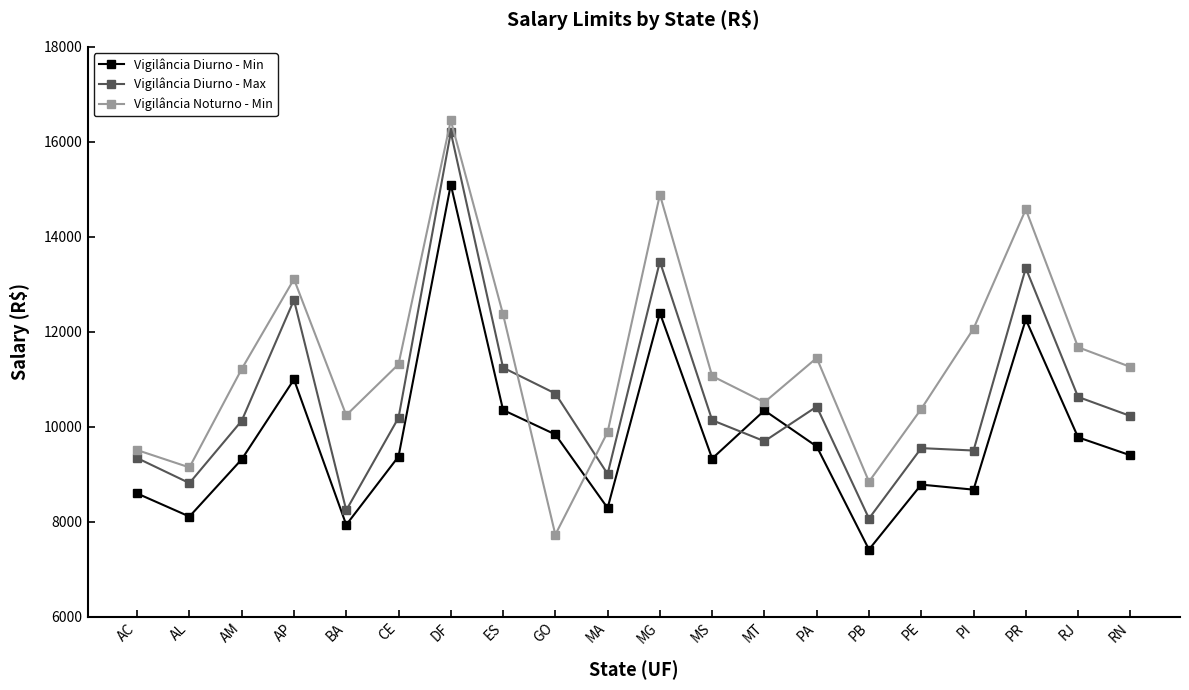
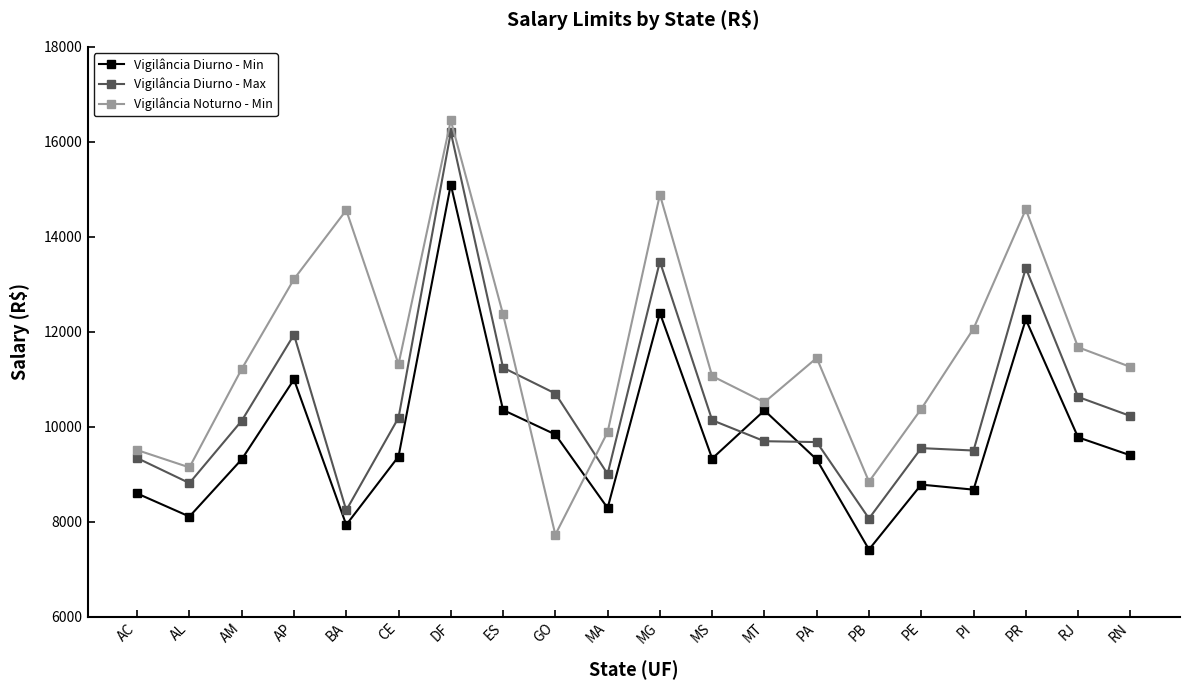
Vigilância Diurno - Max, AP: 12700 -> 11900
Vigilância Noturno - Min, BA: 10200 -> 14600
Vigilância Diurno - Min, PA: 9600 -> 9300
Vigilância Diurno - Max, PA: 10400 -> 9700
